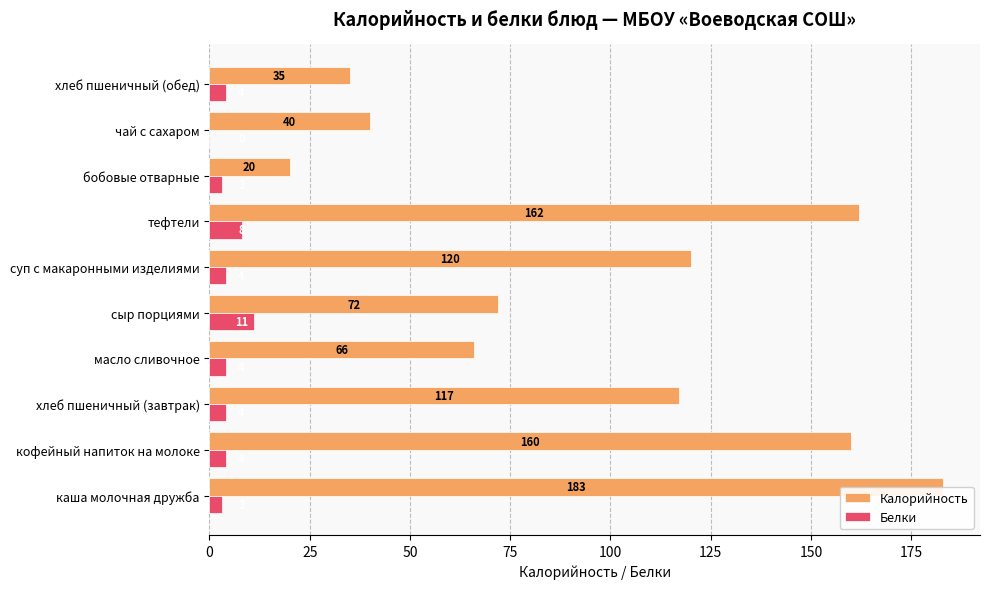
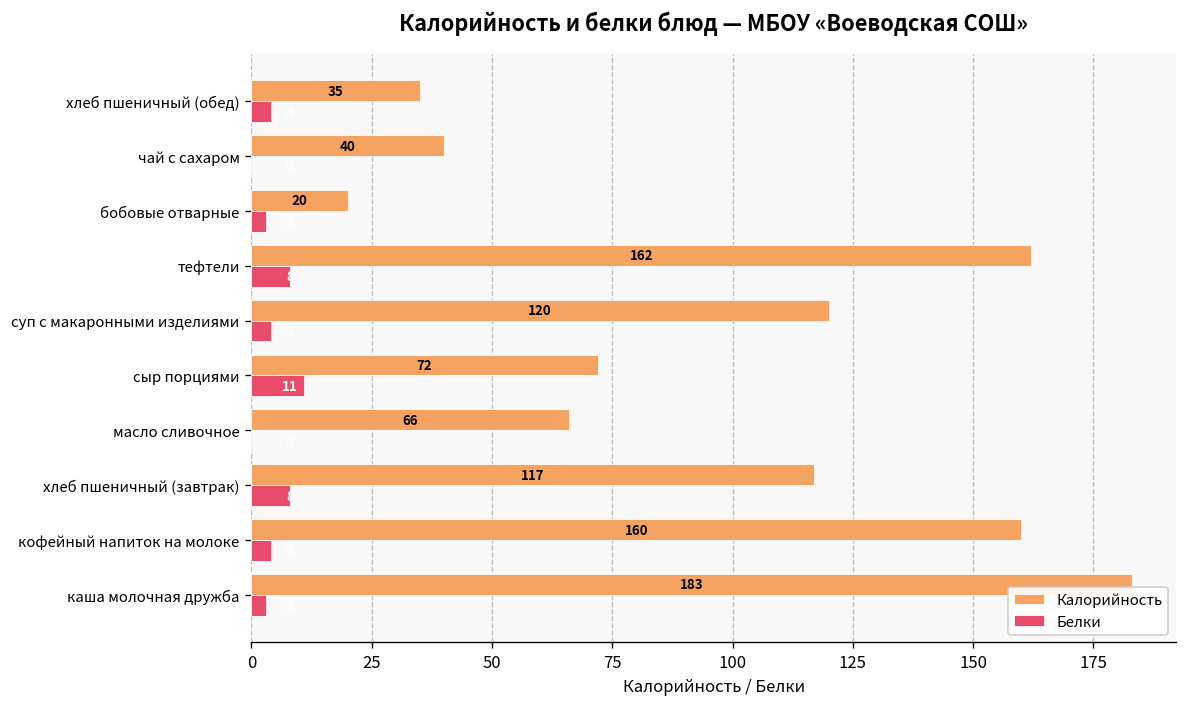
Белки, масло сливочное: 4 -> 0
Белки, хлеб пшеничный (завтрак): 4 -> 8
